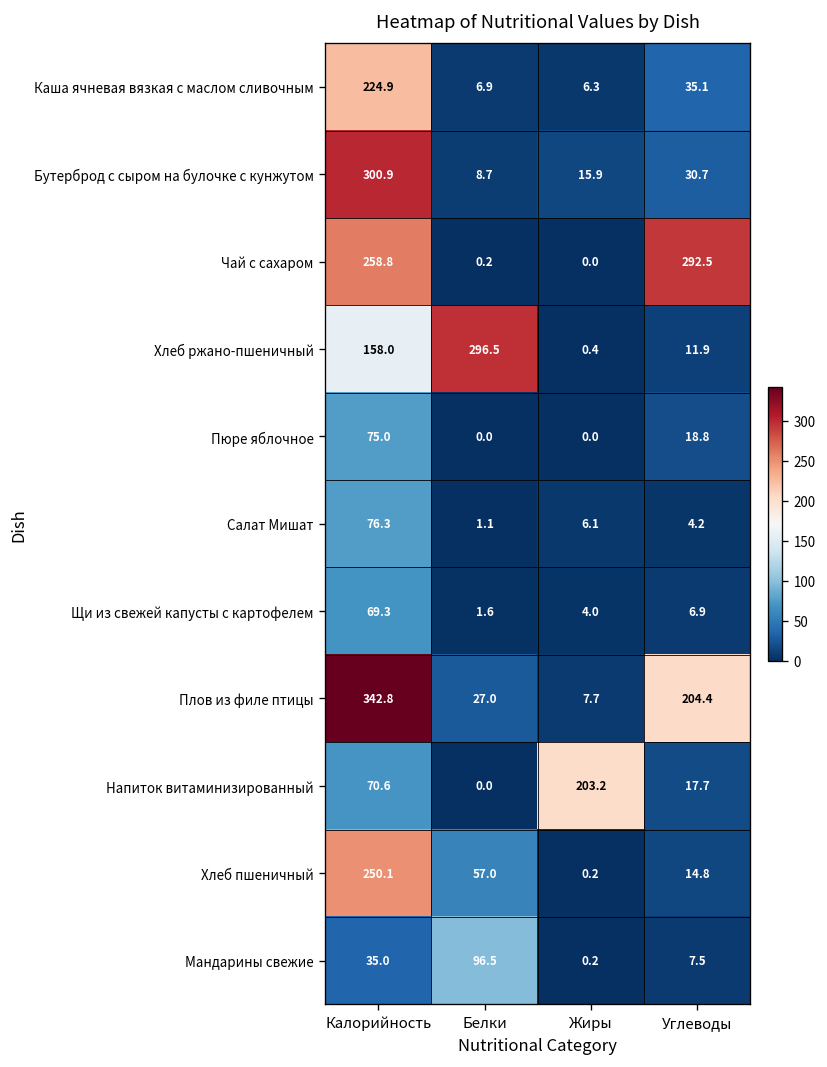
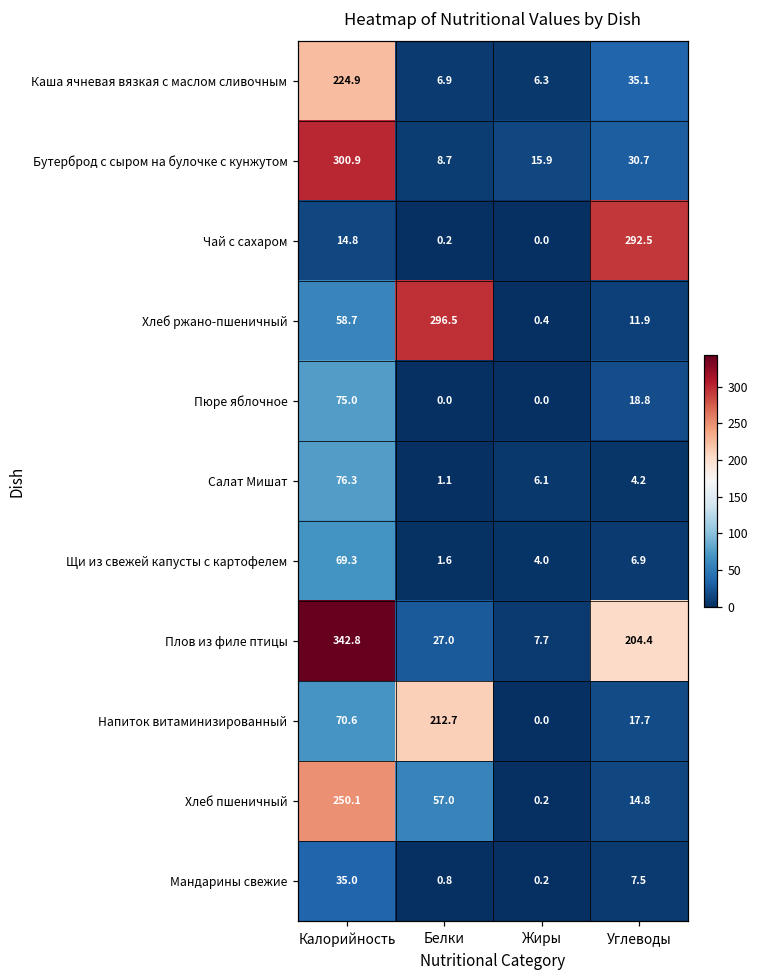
Чай с сахаром, Калорийность: 258.8 -> 14.8
Хлеб ржано-пшеничный, Калорийность: 158.0 -> 58.7
Напиток витаминизированный, Белки: 0.0 -> 212.7
Напиток витаминизированный, Жиры: 203.2 -> 0.0
Мандарины свежие, Белки: 96.5 -> 0.8
